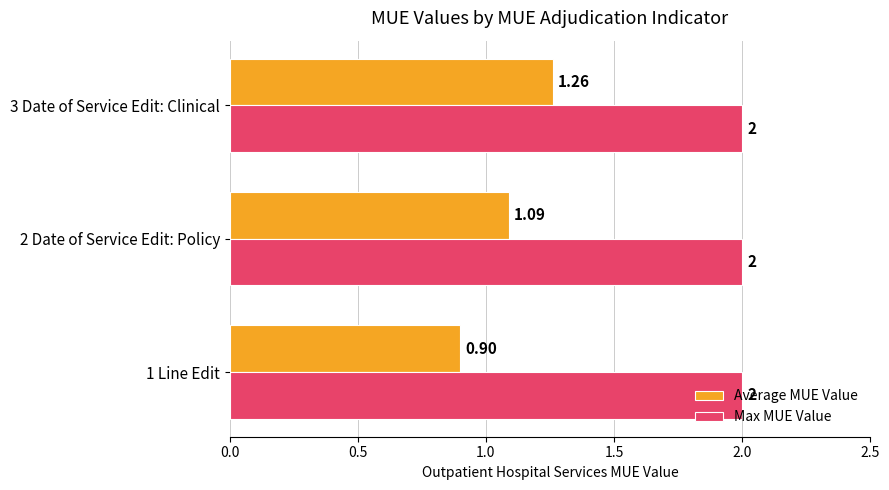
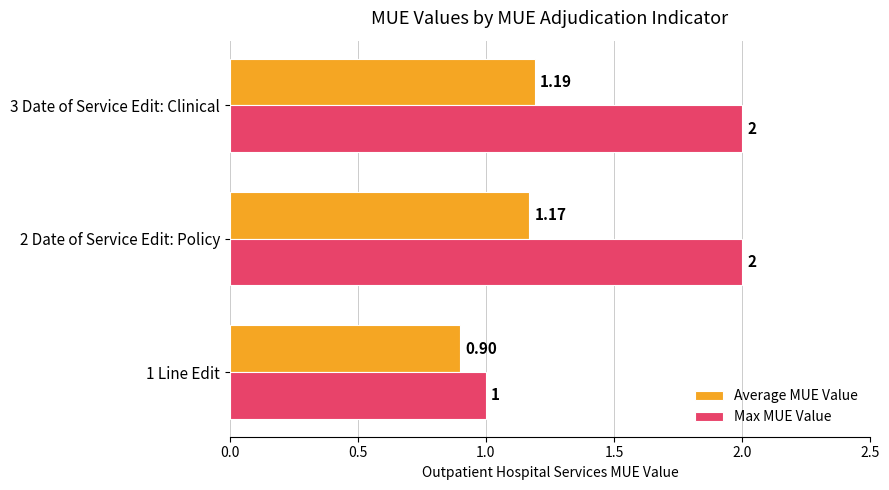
Average MUE Value, 3 Date of Service Edit: Clinical: 1.26 -> 1.19
Average MUE Value, 2 Date of Service Edit: Policy: 1.09 -> 1.17
Max MUE Value, 1 Line Edit: 2 -> 1
